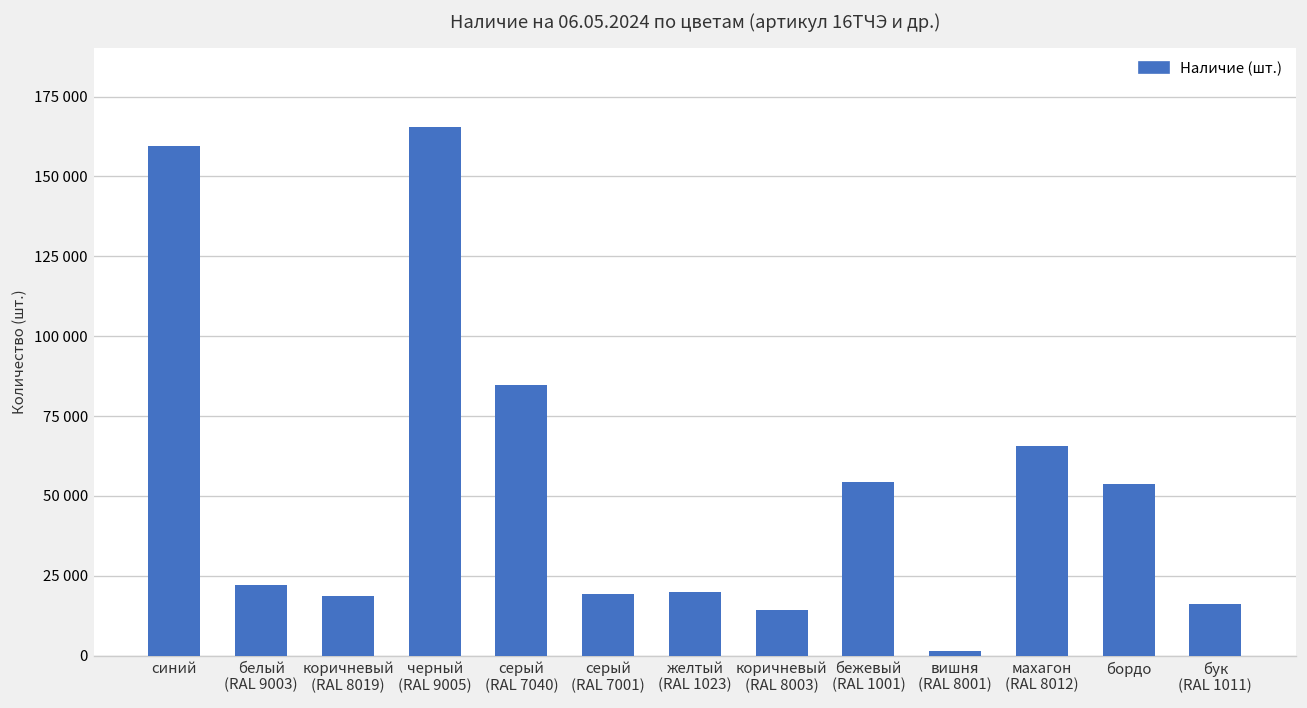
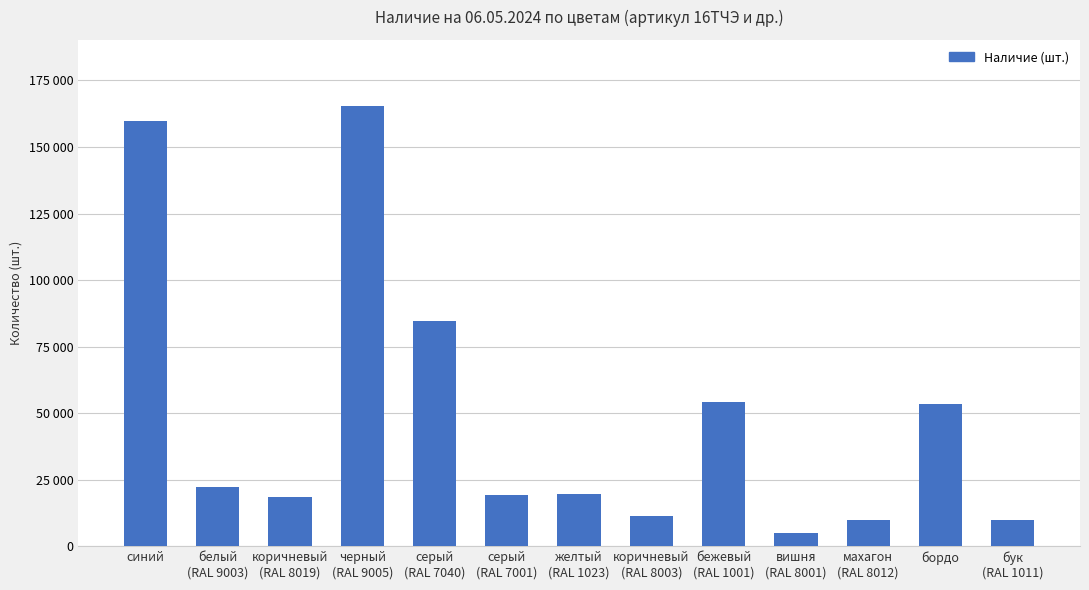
коричневый (RAL 8003): 14000 -> 11000
вишня (RAL 8001): 2000 -> 5000
махагон (RAL 8012): 66000 -> 10000
бук (RAL 1011): 16000 -> 10000
